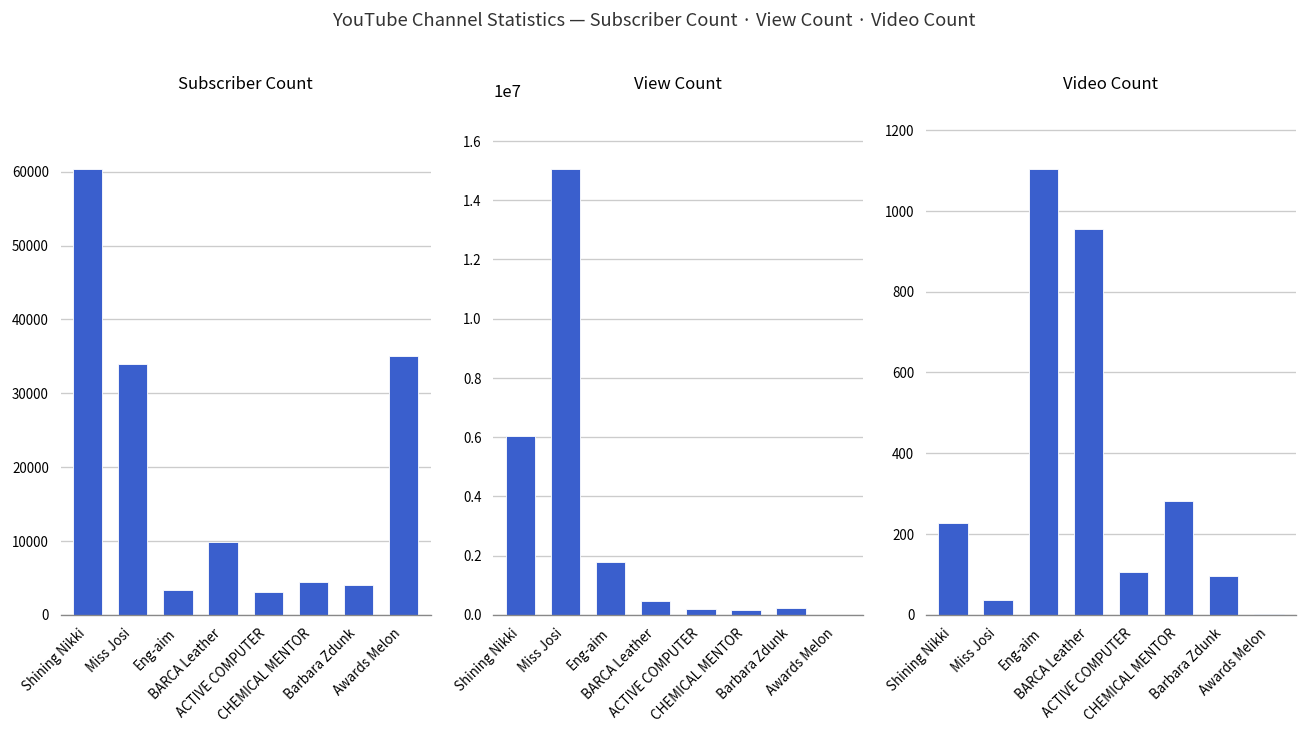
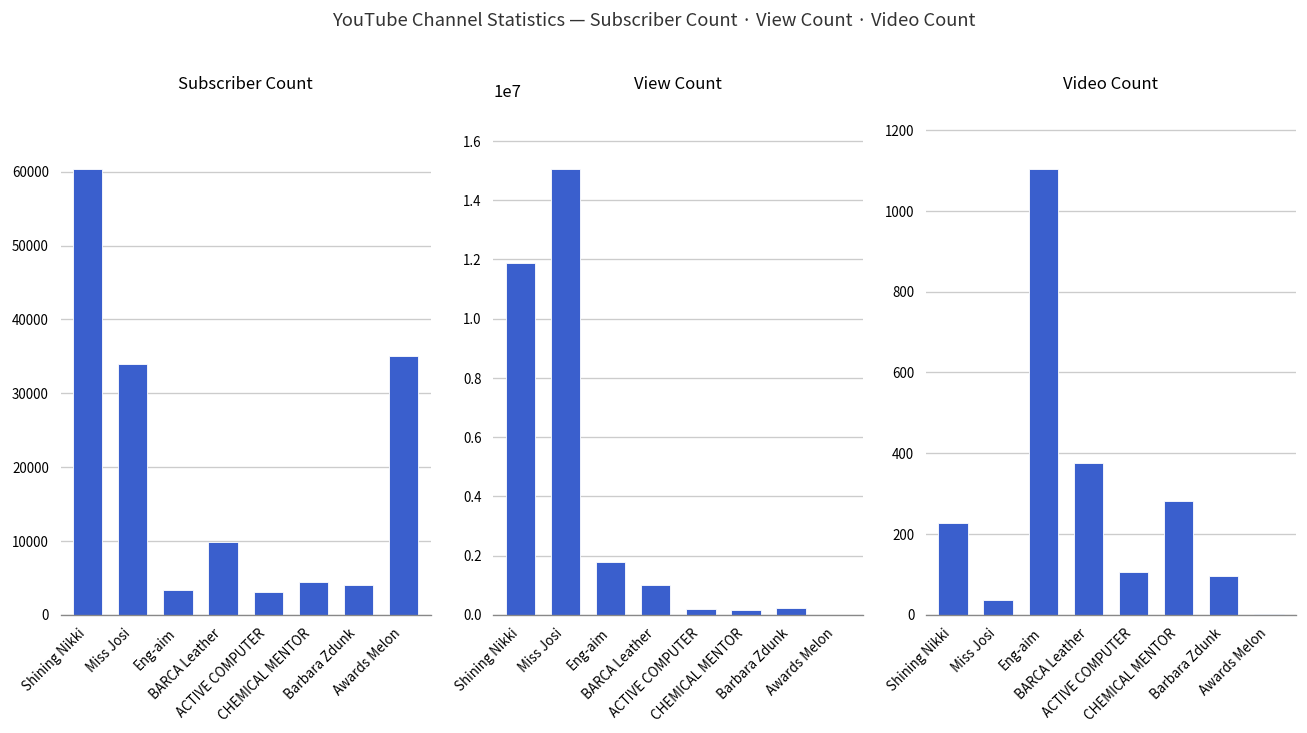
View Count, Shining Nikki: 6000000 -> 11900000
View Count, BARCA Leather: 500000 -> 1000000
Video Count, BARCA Leather: 950 -> 380
